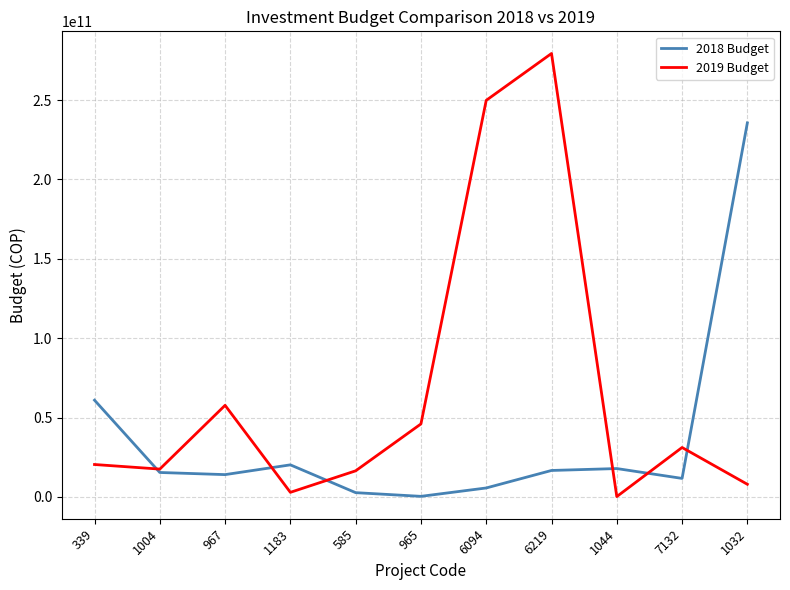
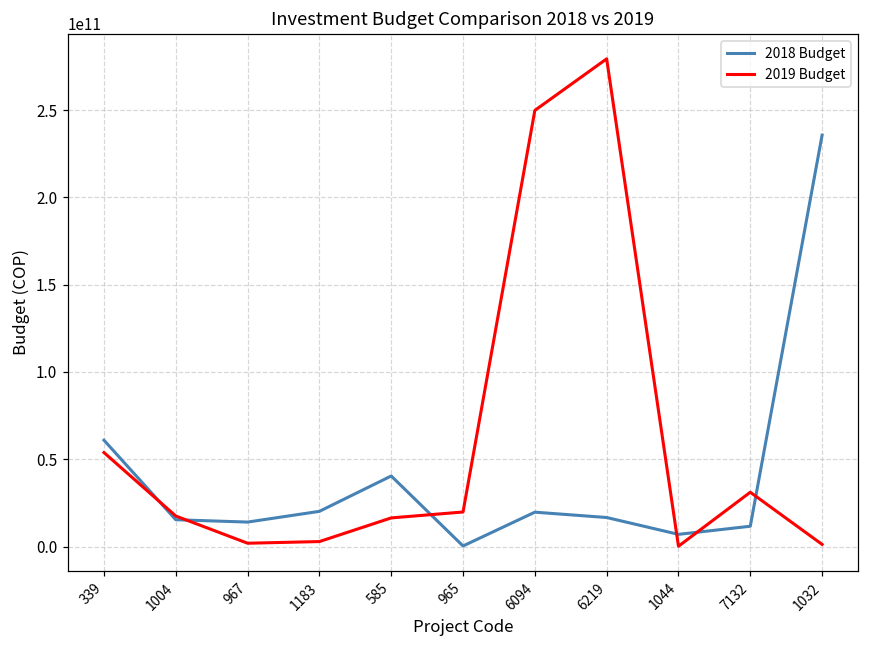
2019 Budget, 339: 20000000000 -> 54000000000
2019 Budget, 967: 58000000000 -> 2000000000
2018 Budget, 585: 3000000000 -> 40000000000
2019 Budget, 965: 46000000000 -> 20000000000
2018 Budget, 6094: 6000000000 -> 20000000000
2018 Budget, 1044: 18000000000 -> 7000000000
2019 Budget, 1032: 8000000000 -> 1000000000
